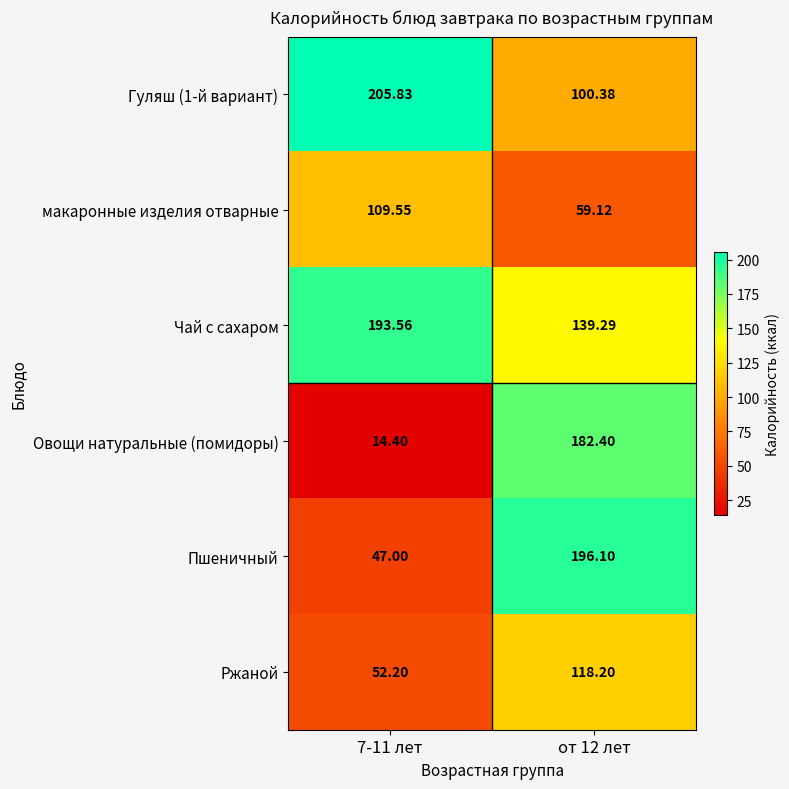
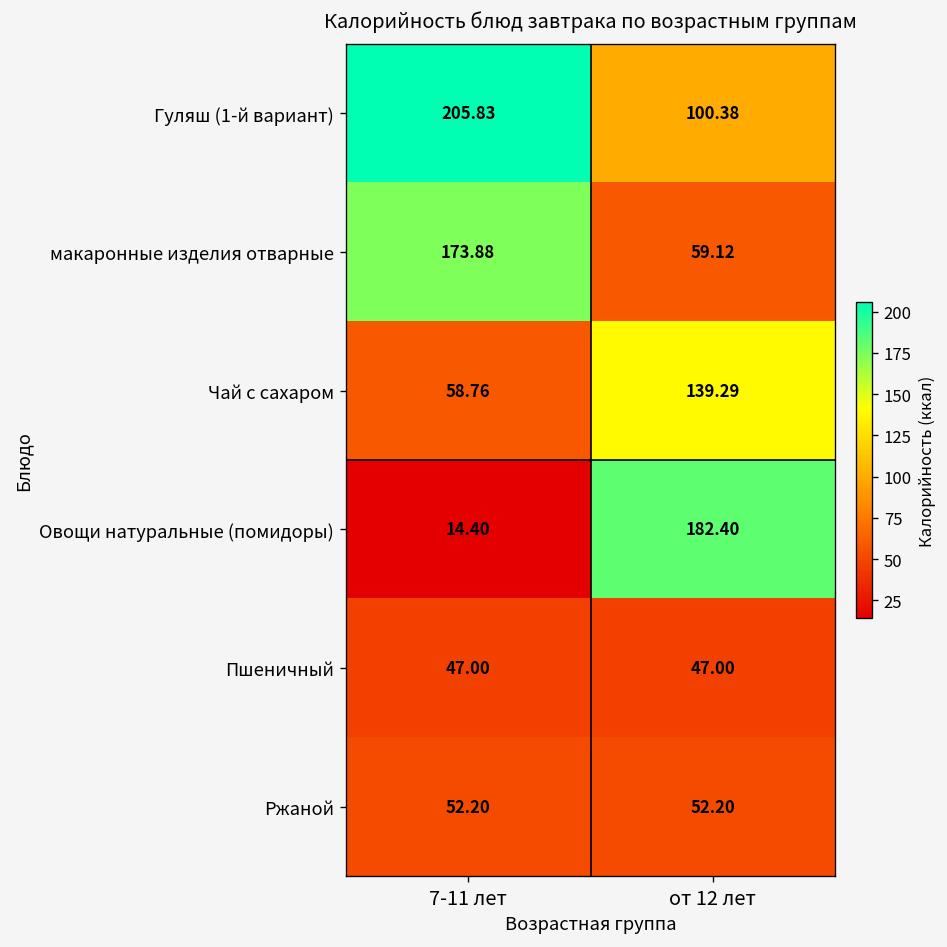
макаронные изделия отварные, 7-11 лет: 109.55 -> 173.88
Чай с сахаром, 7-11 лет: 193.56 -> 58.76
Пшеничный, от 12 лет: 196.10 -> 47.00
Ржаной, от 12 лет: 118.20 -> 52.20
